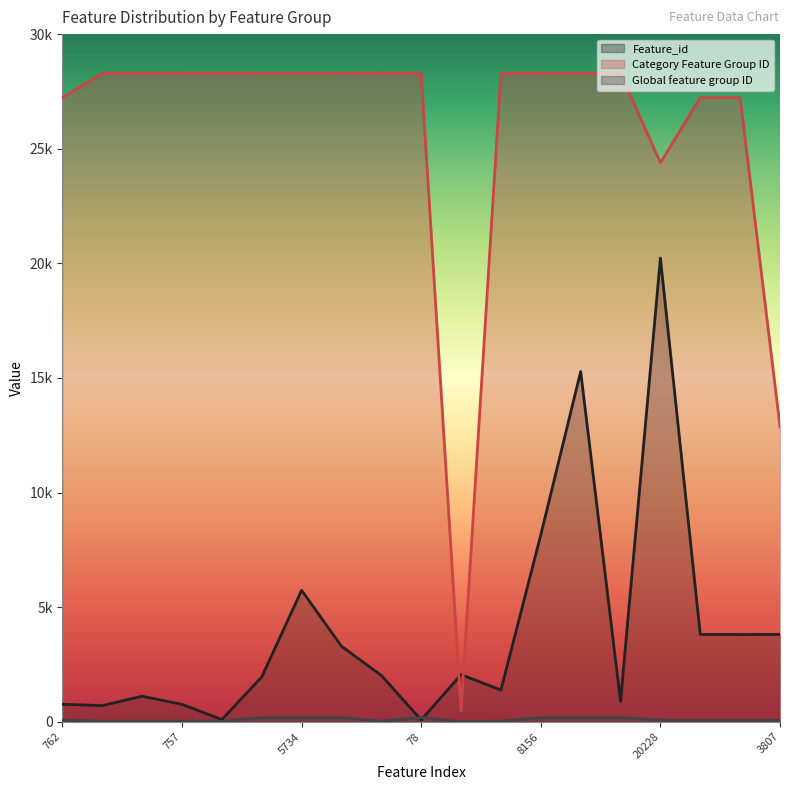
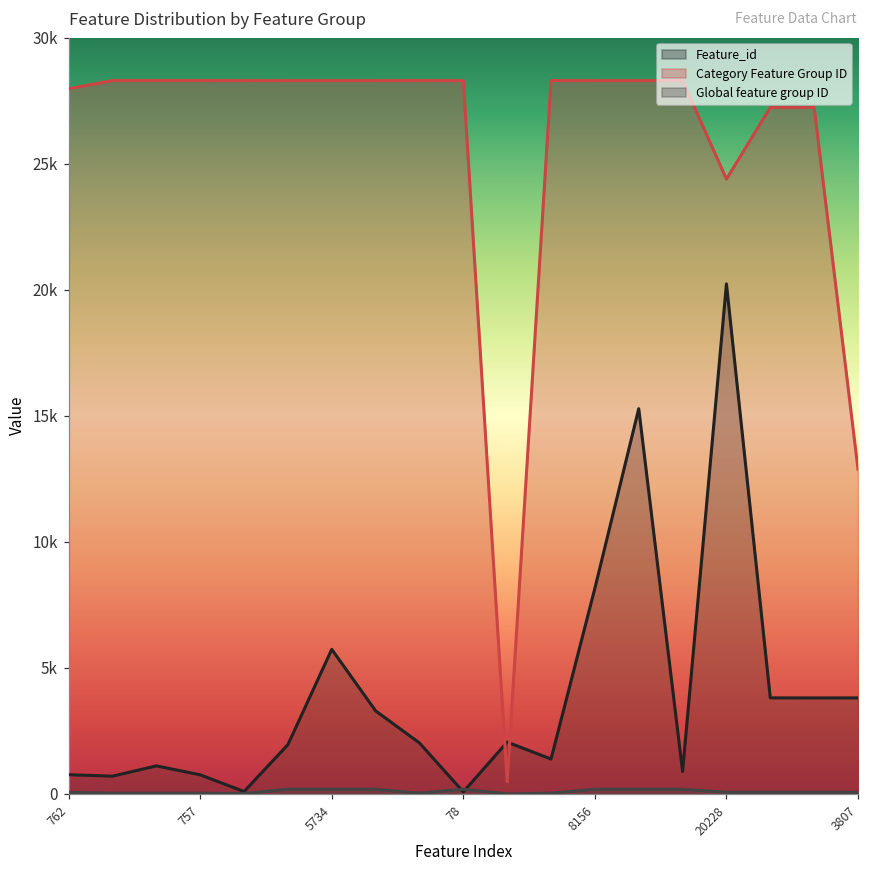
Category Feature Group ID, 762: 27200 -> 28000
